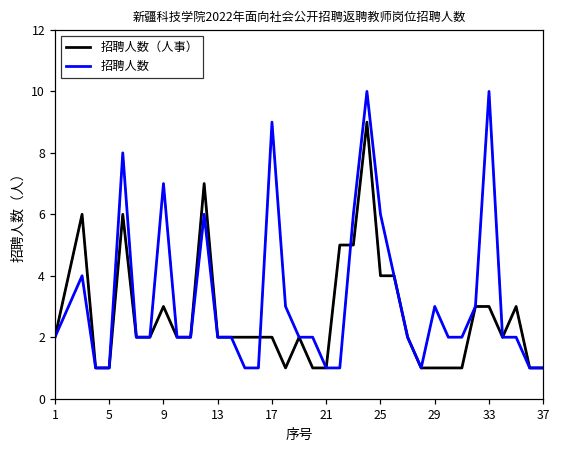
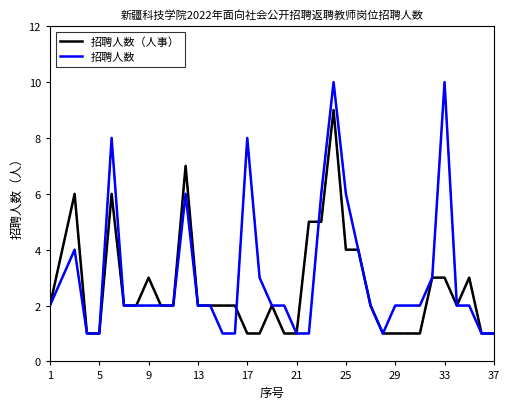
招聘人数, 9: 7 -> 2
招聘人数（人事）, 17: 2 -> 1
招聘人数, 17: 9 -> 8
招聘人数, 29: 3 -> 2
